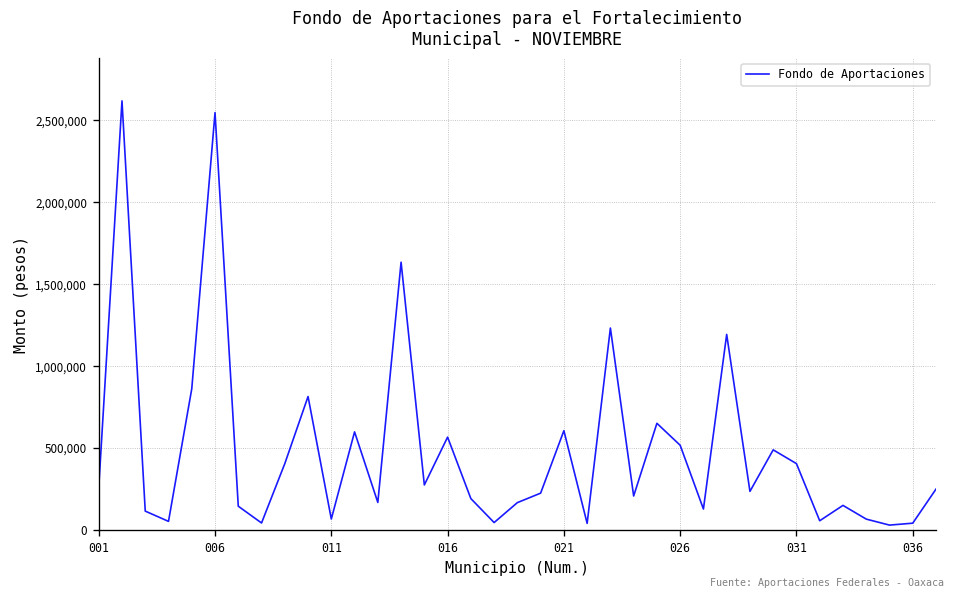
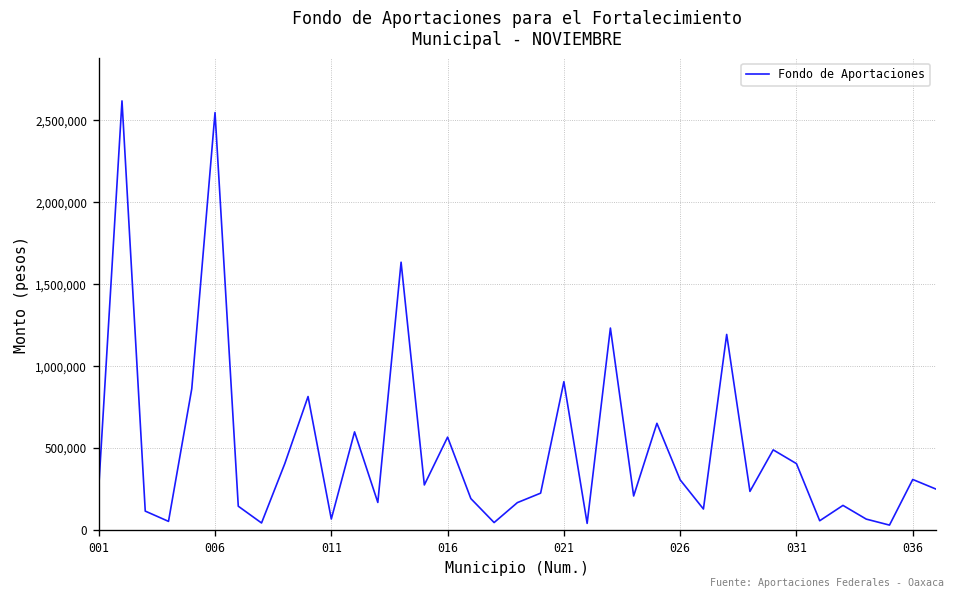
021: 610,000 -> 910,000
026: 520,000 -> 310,000
036: 40,000 -> 310,000
